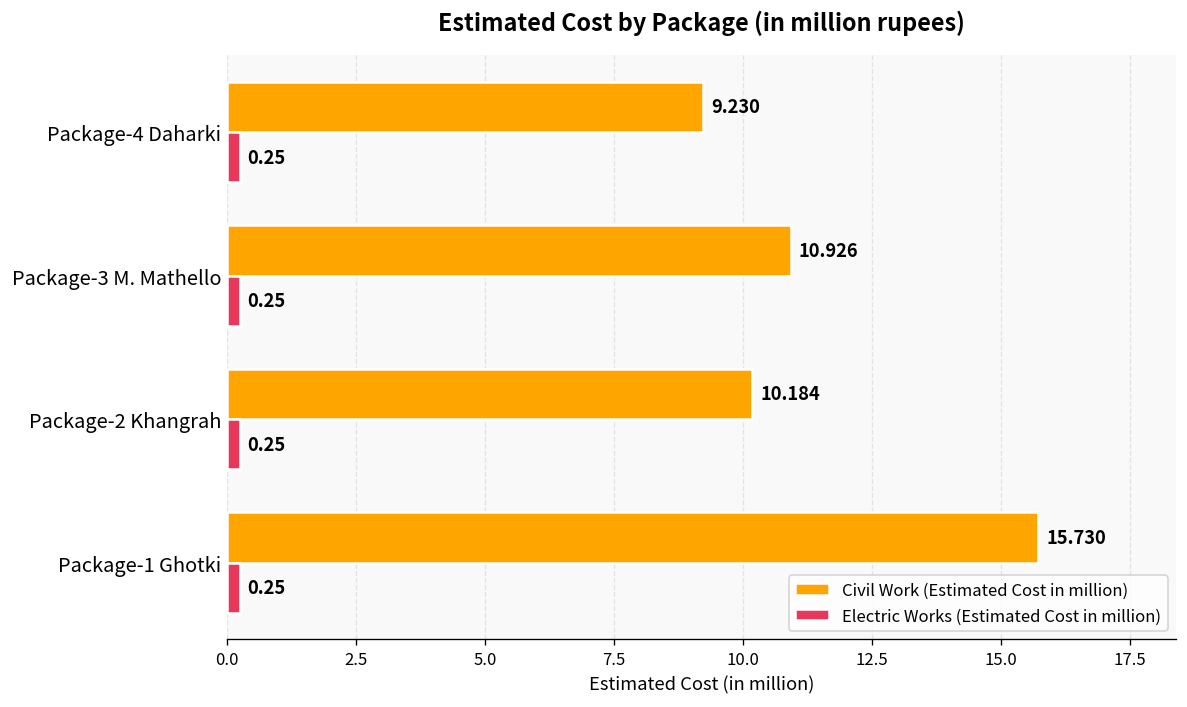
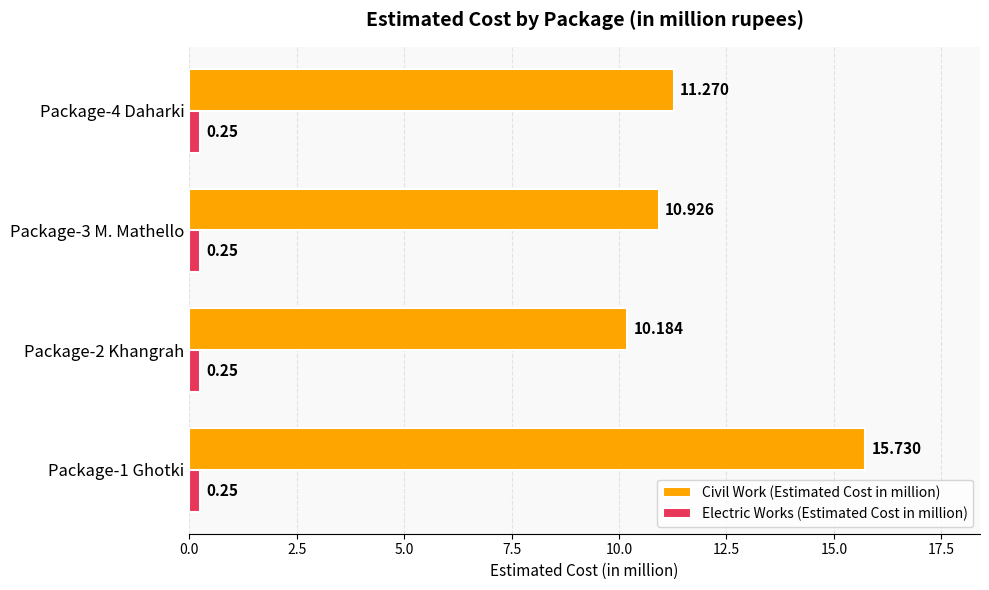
Civil Work (Estimated Cost in million), Package-4 Daharki: 9.230 -> 11.270
